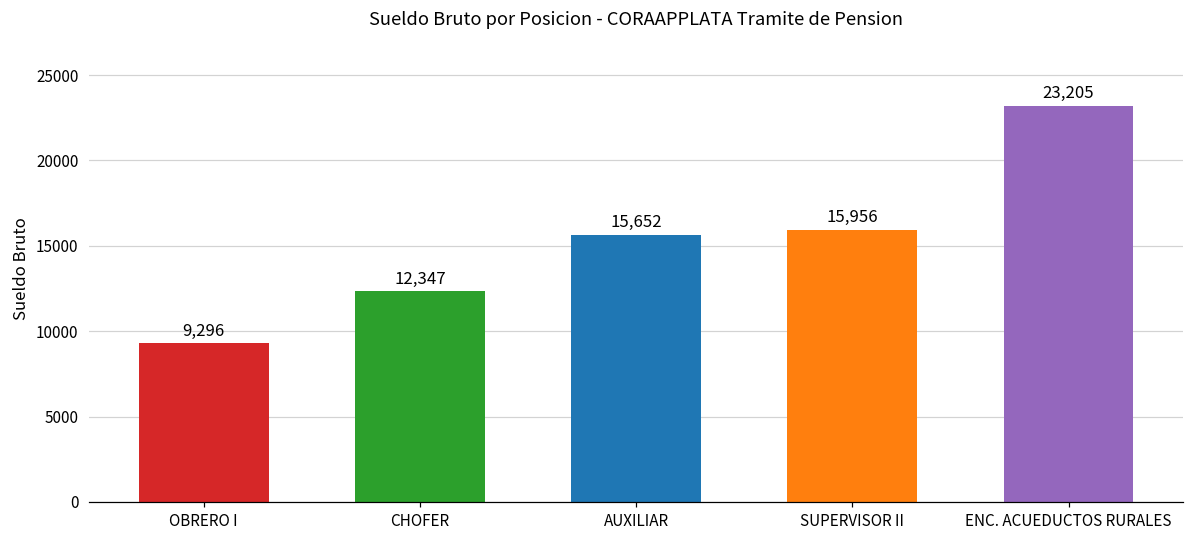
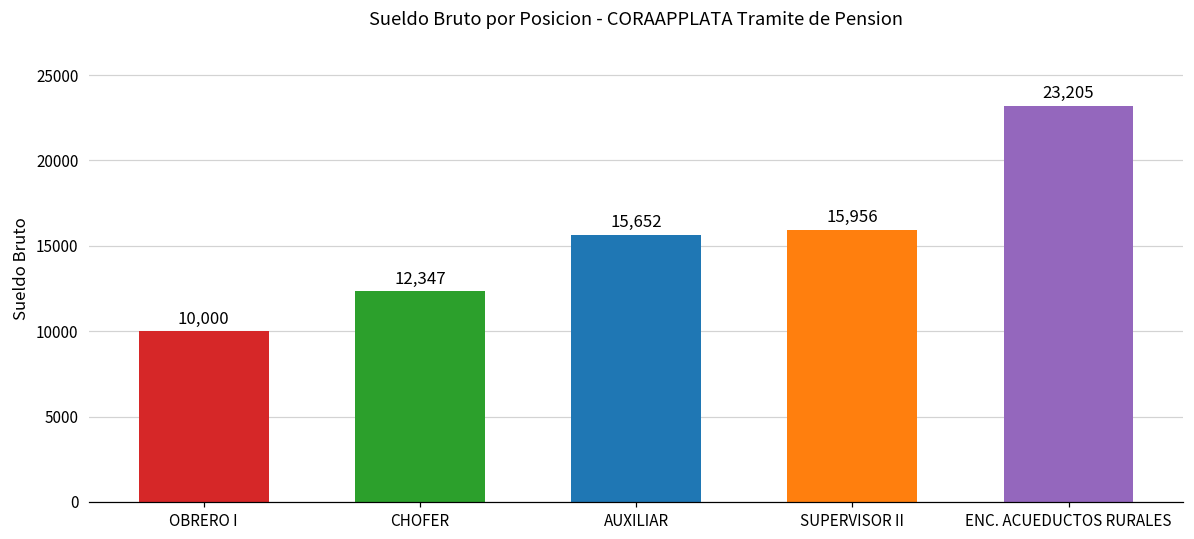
OBRERO I: 9,296 -> 10,000
